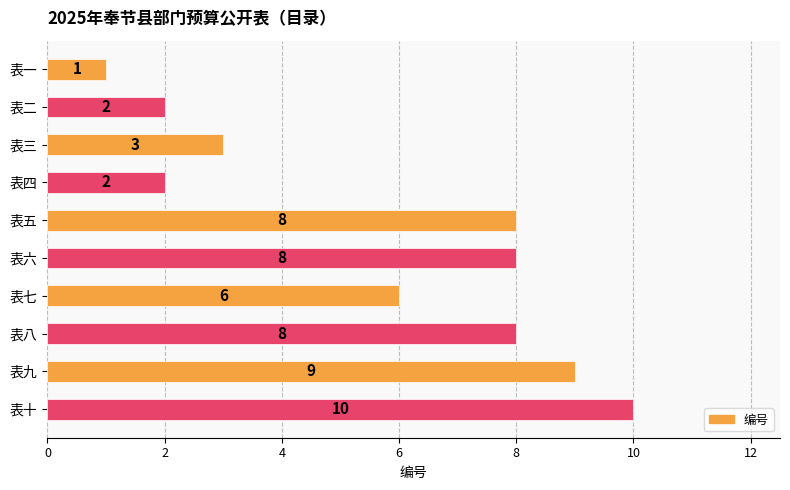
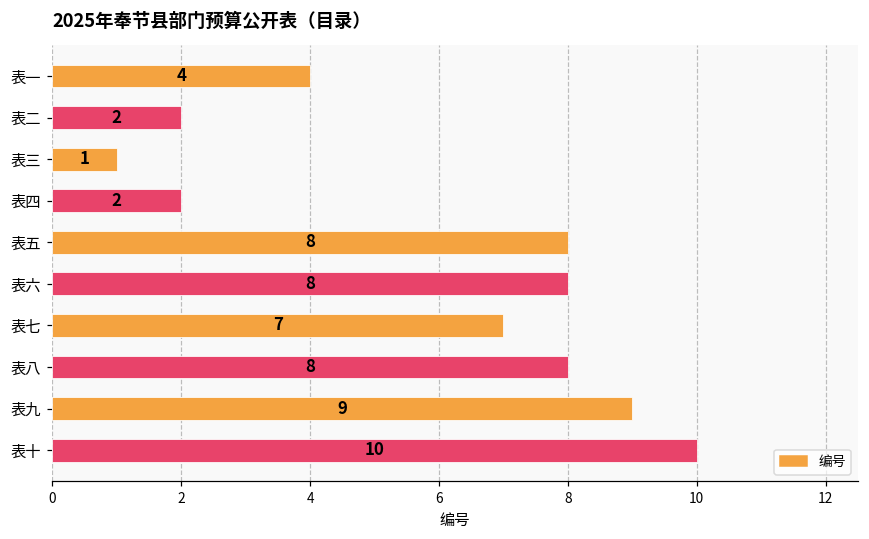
表一: 1 -> 4
表三: 3 -> 1
表七: 6 -> 7
